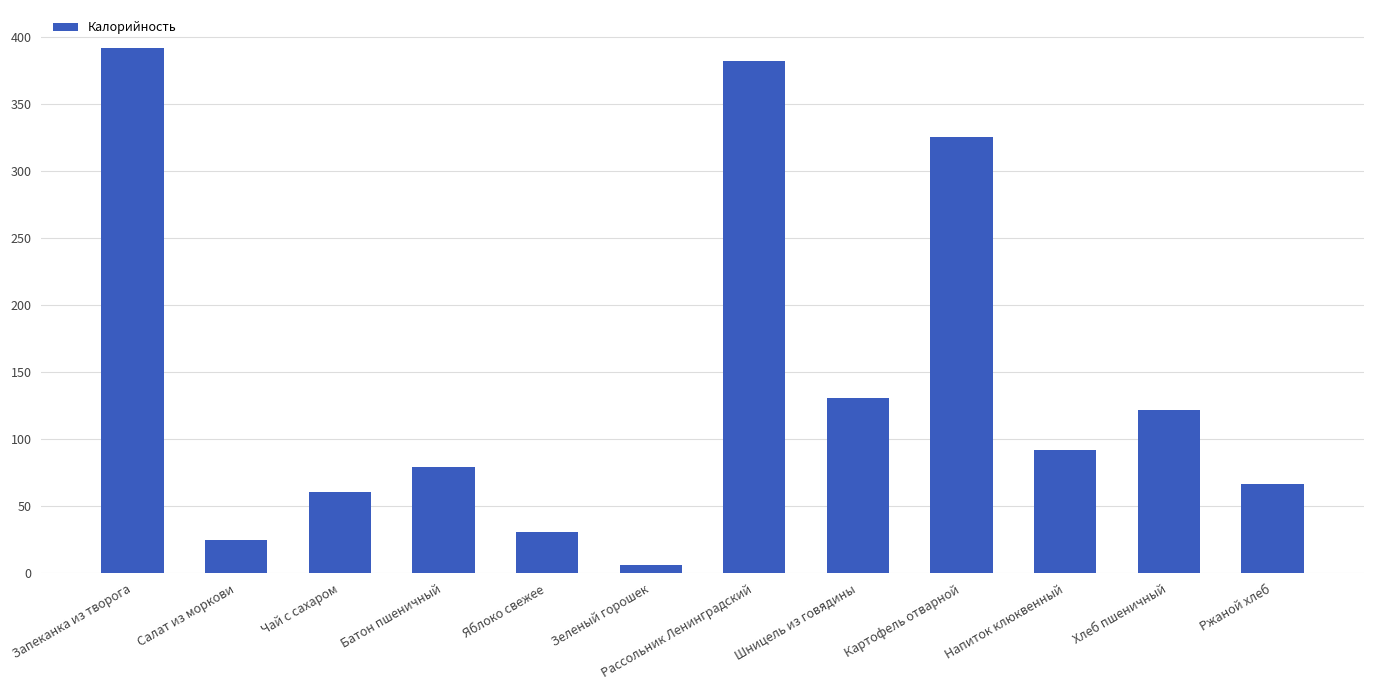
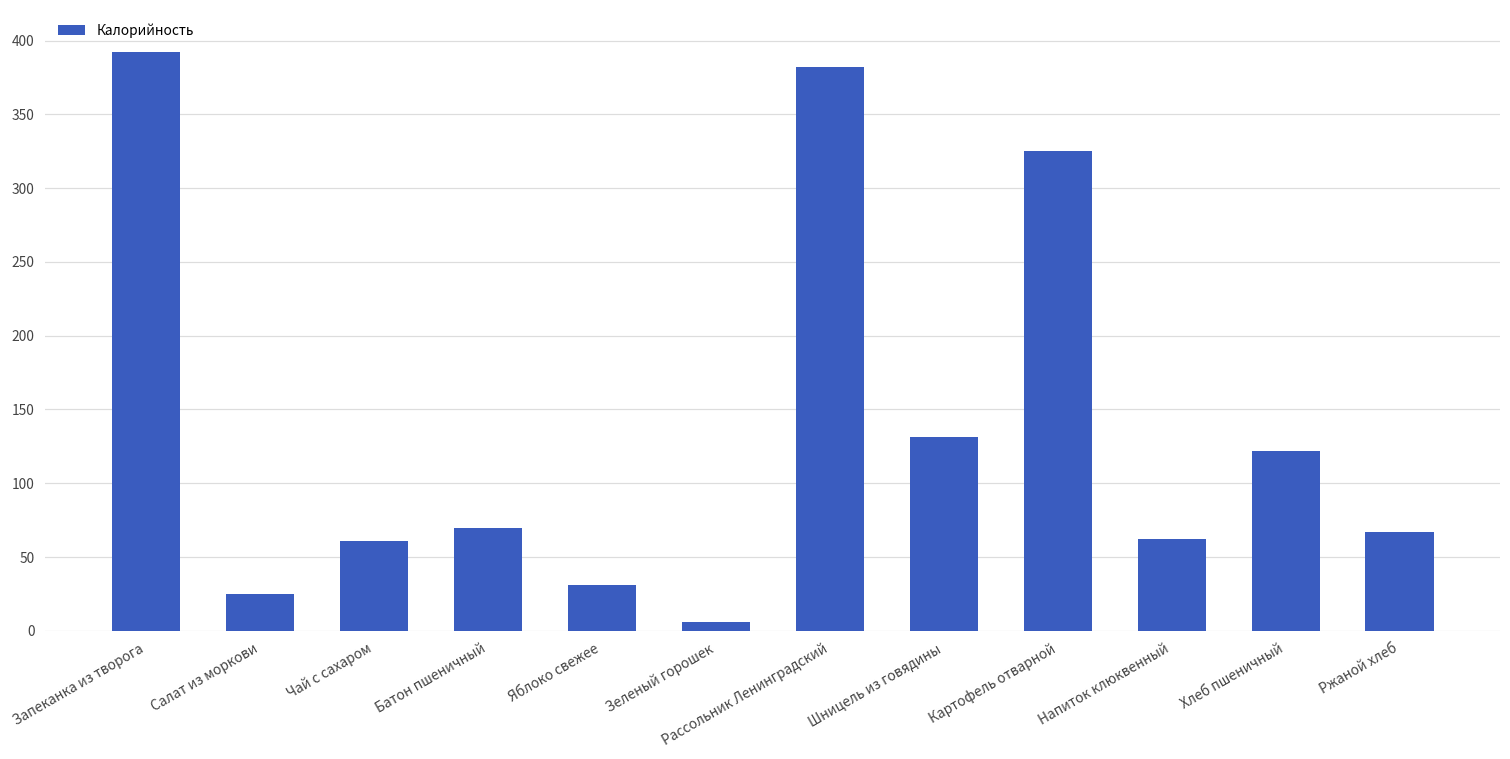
Батон пшеничный: 79 -> 70
Напиток клюквенный: 92 -> 62
